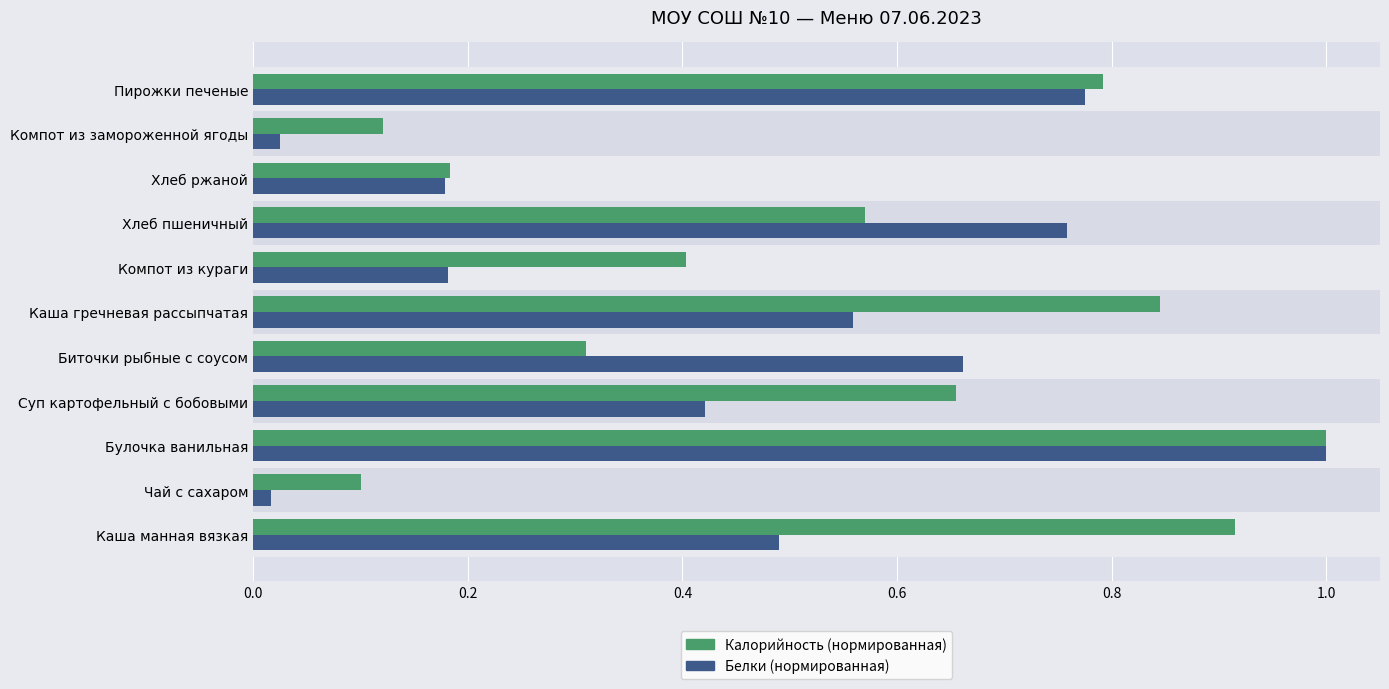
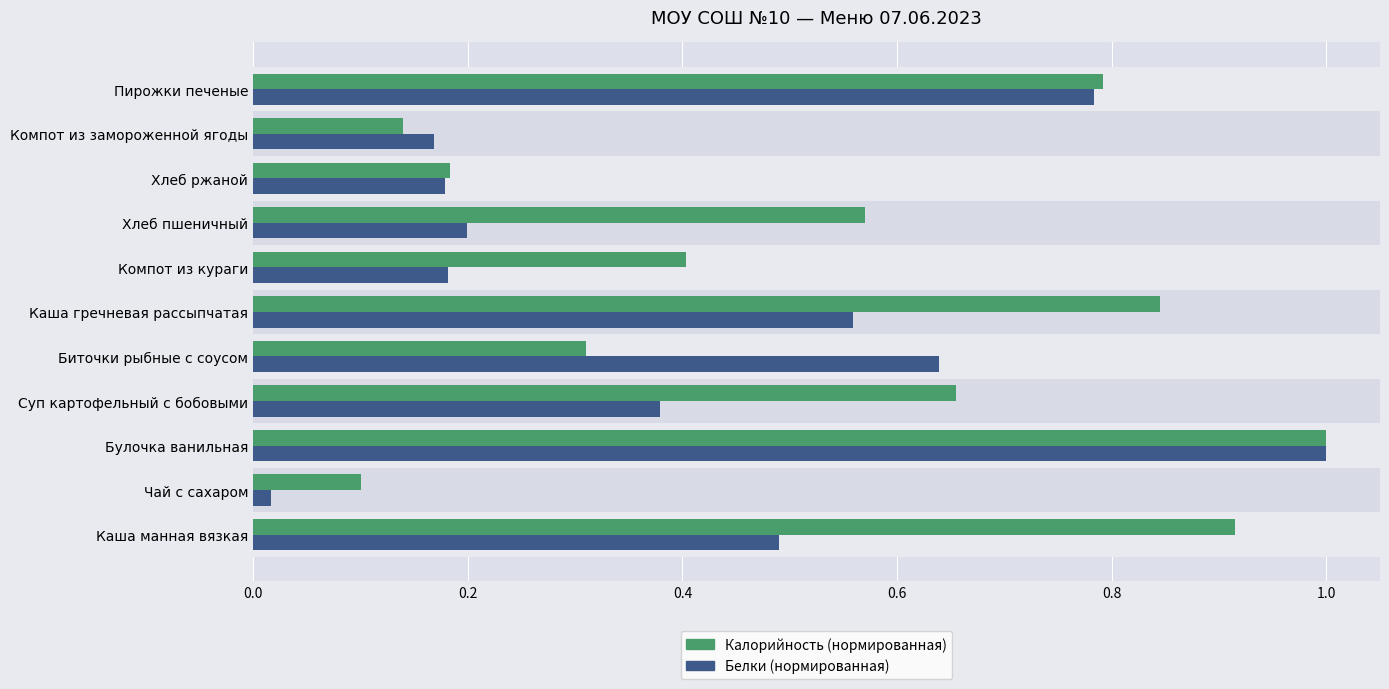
Белки (нормированная), Пирожки печеные: 0.775 -> 0.783
Калорийность (нормированная), Компот из замороженной ягоды: 0.121 -> 0.140
Белки (нормированная), Компот из замороженной ягоды: 0.025 -> 0.168
Белки (нормированная), Хлеб пшеничный: 0.758 -> 0.200
Белки (нормированная), Биточки рыбные с соусом: 0.661 -> 0.639
Белки (нормированная), Суп картофельный с бобовыми: 0.421 -> 0.379
